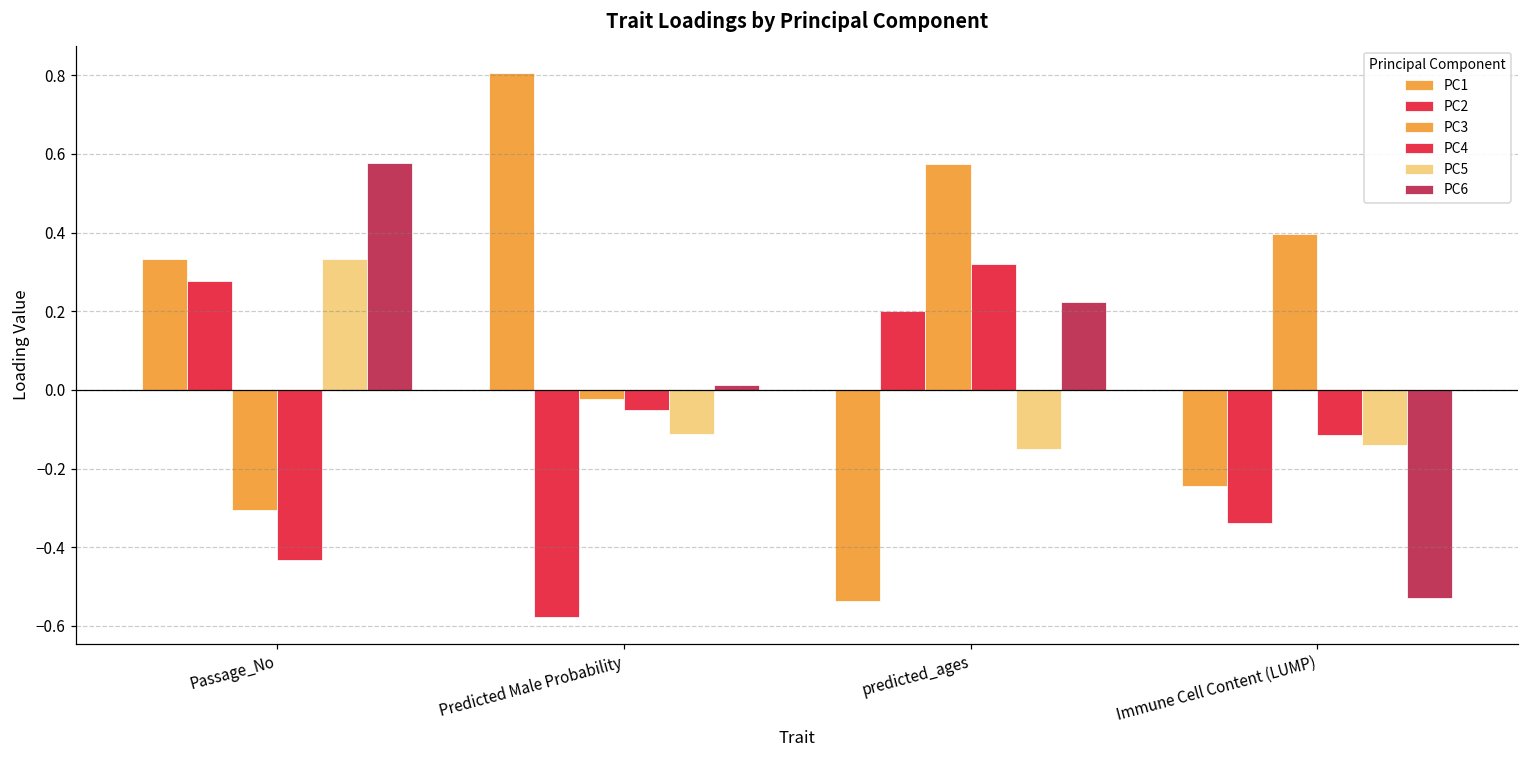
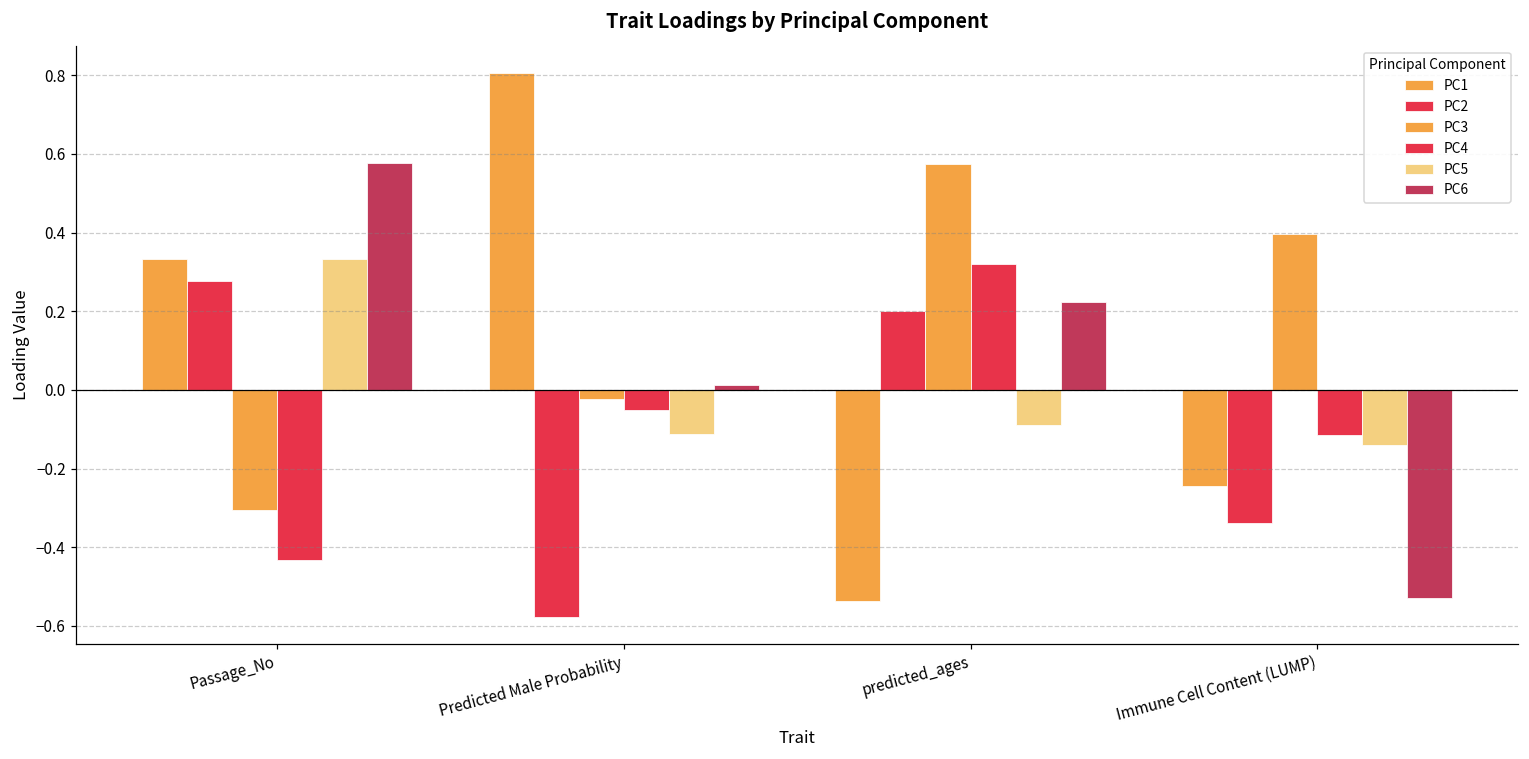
PC5, predicted_ages: -0.15 -> -0.09
